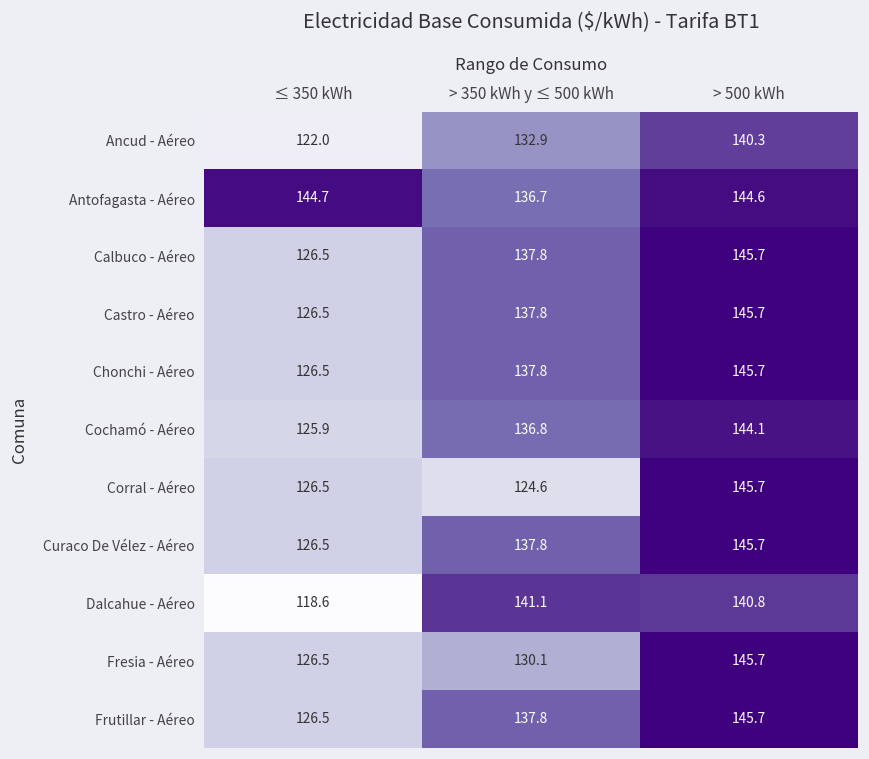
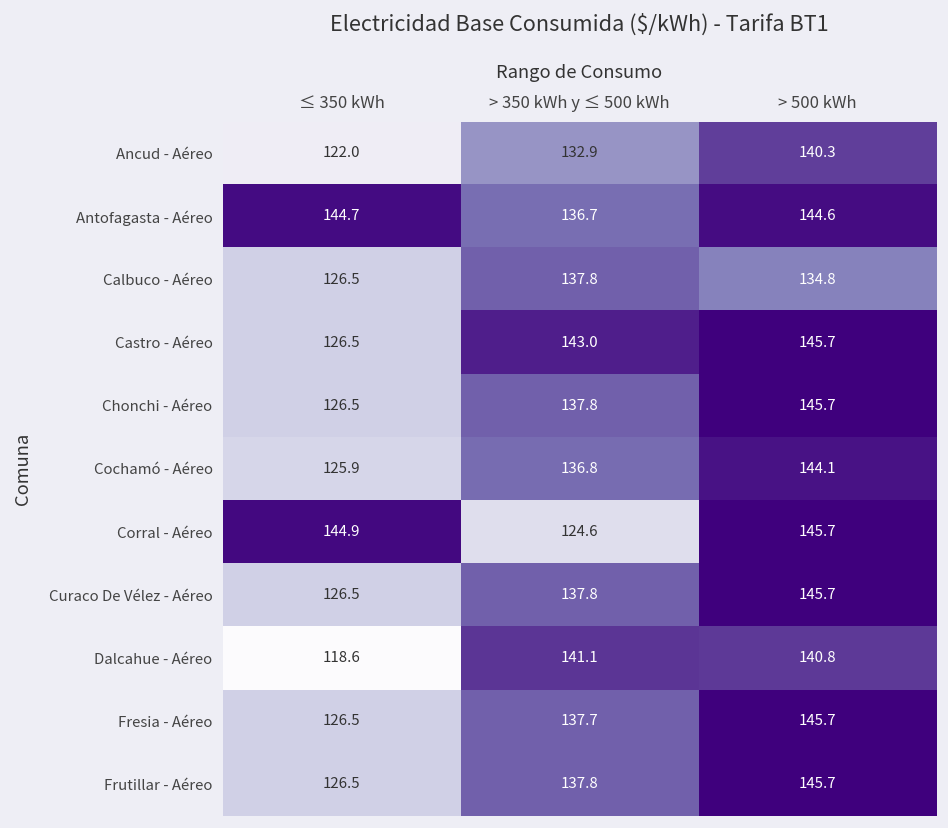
Calbuco - Aéreo, > 500 kWh: 145.7 -> 134.8
Castro - Aéreo, > 350 kWh y ≤ 500 kWh: 137.8 -> 143.0
Corral - Aéreo, ≤ 350 kWh: 126.5 -> 144.9
Fresia - Aéreo, > 350 kWh y ≤ 500 kWh: 130.1 -> 137.7
